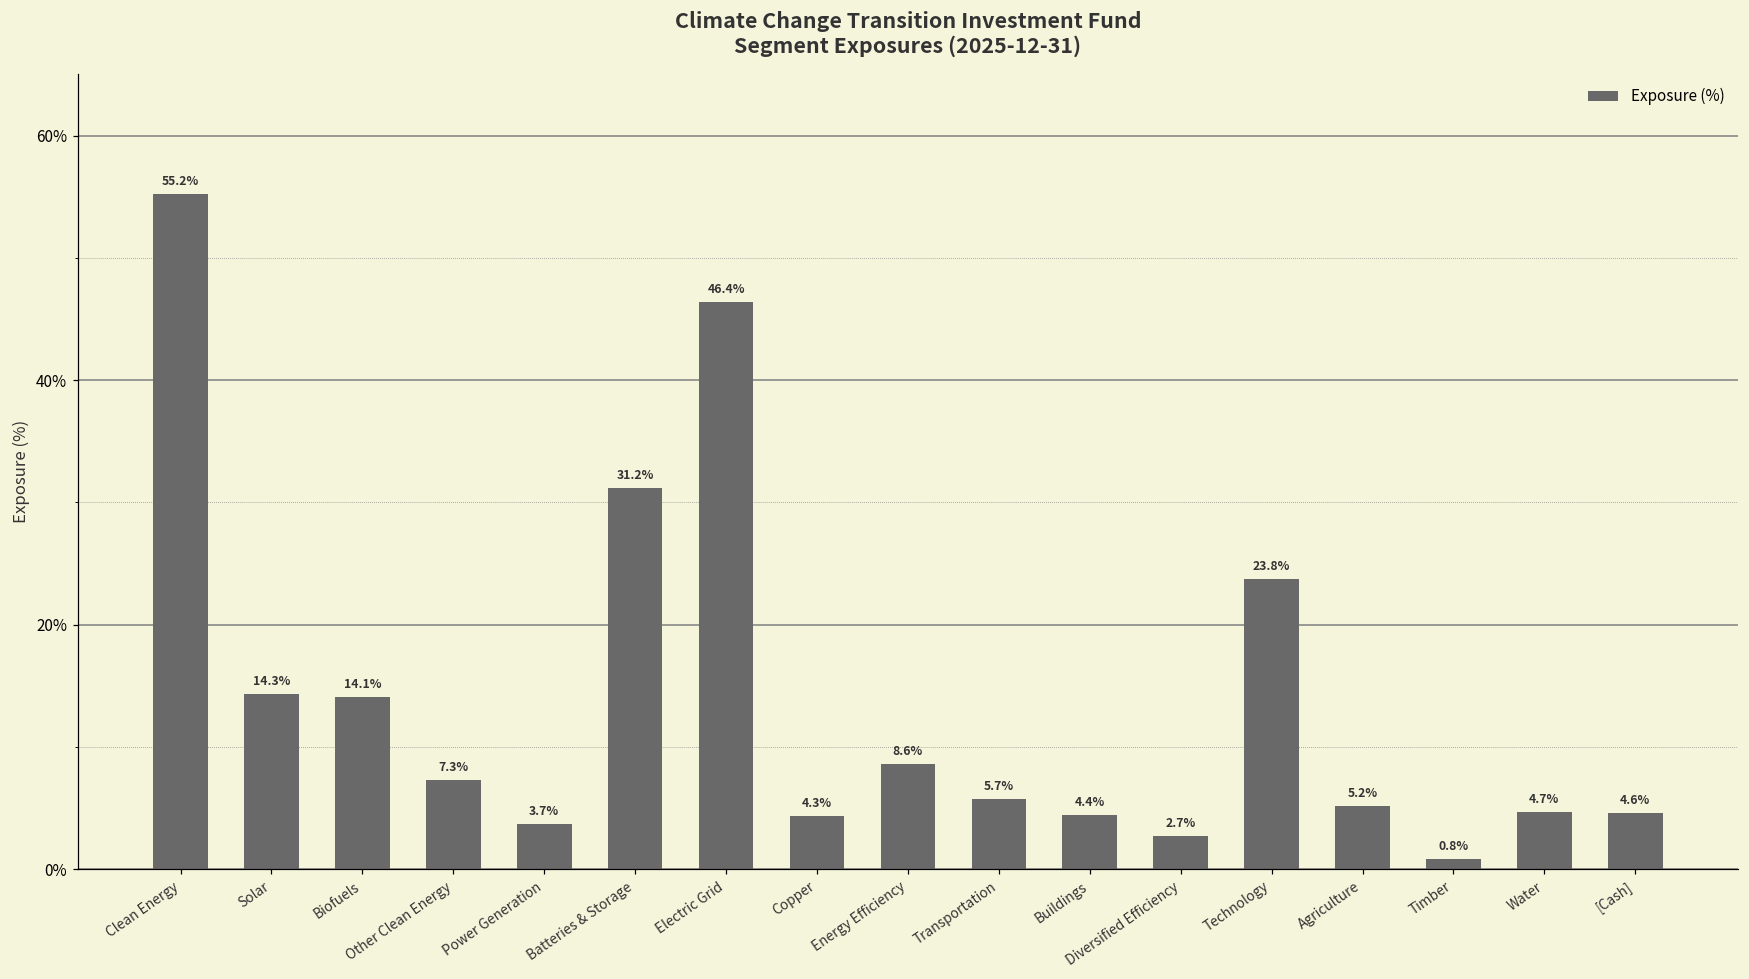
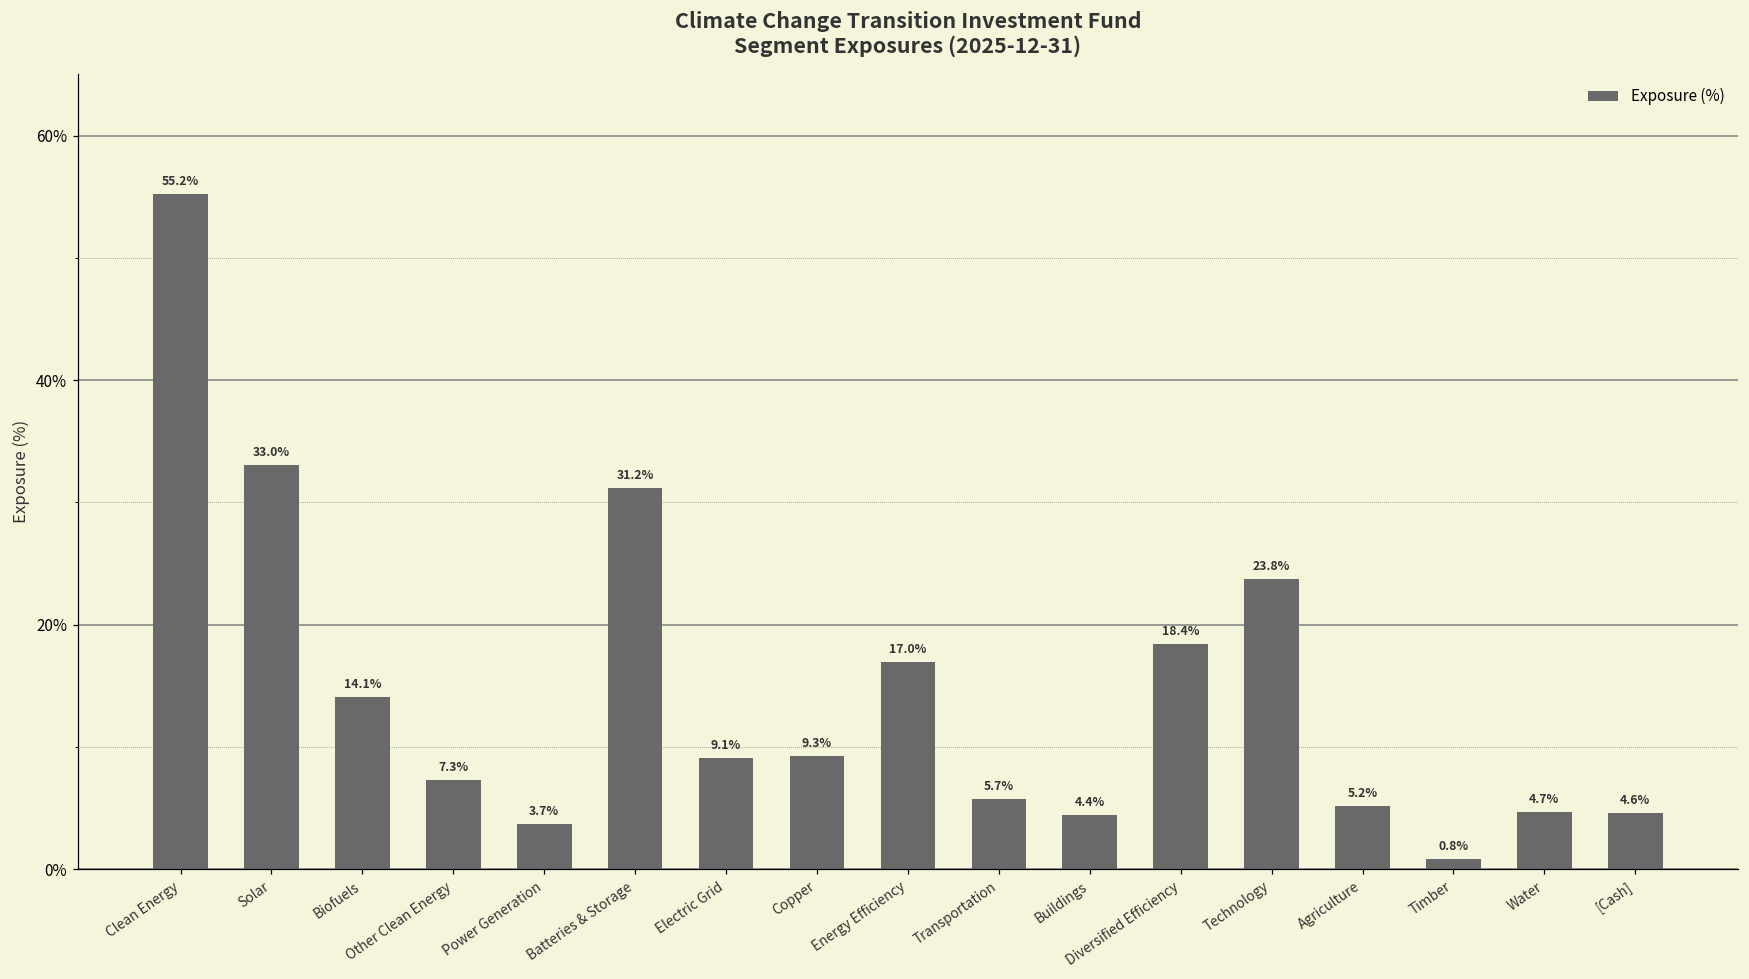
Solar: 14.3% -> 33.0%
Electric Grid: 46.4% -> 9.1%
Copper: 4.3% -> 9.3%
Energy Efficiency: 8.6% -> 17.0%
Diversified Efficiency: 2.7% -> 18.4%
